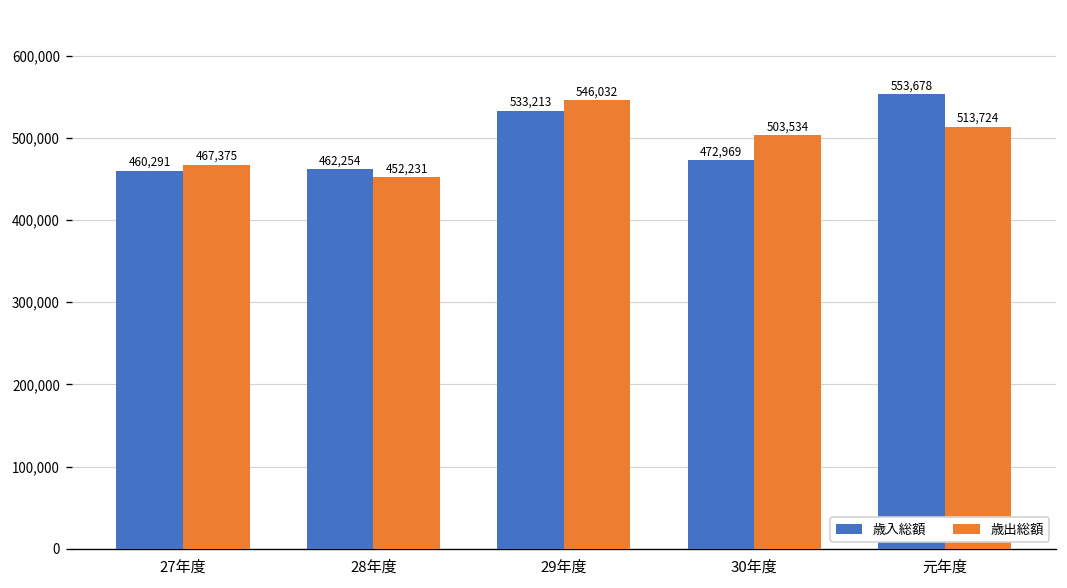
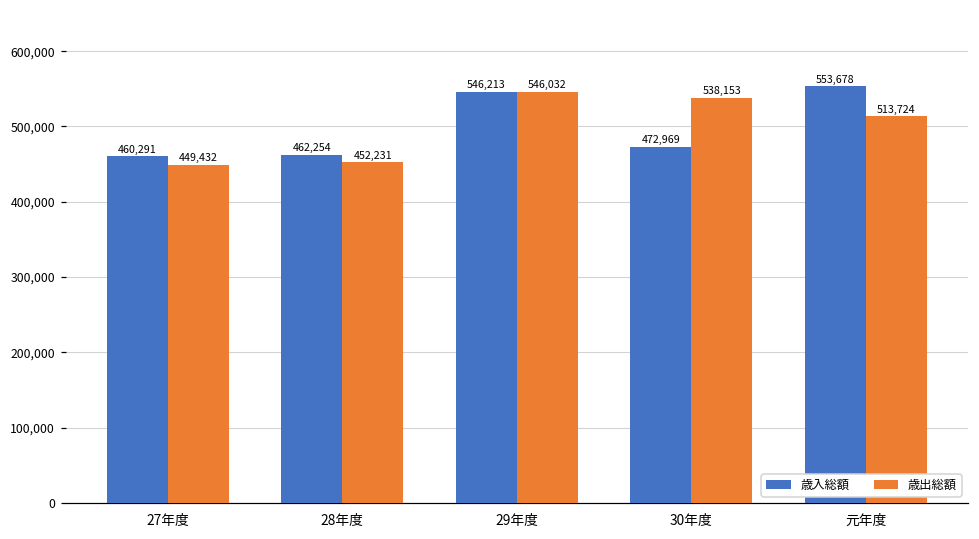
歳出総額, 27年度: 467,375 -> 449,432
歳入総額, 29年度: 533,213 -> 546,213
歳出総額, 30年度: 503,534 -> 538,153
